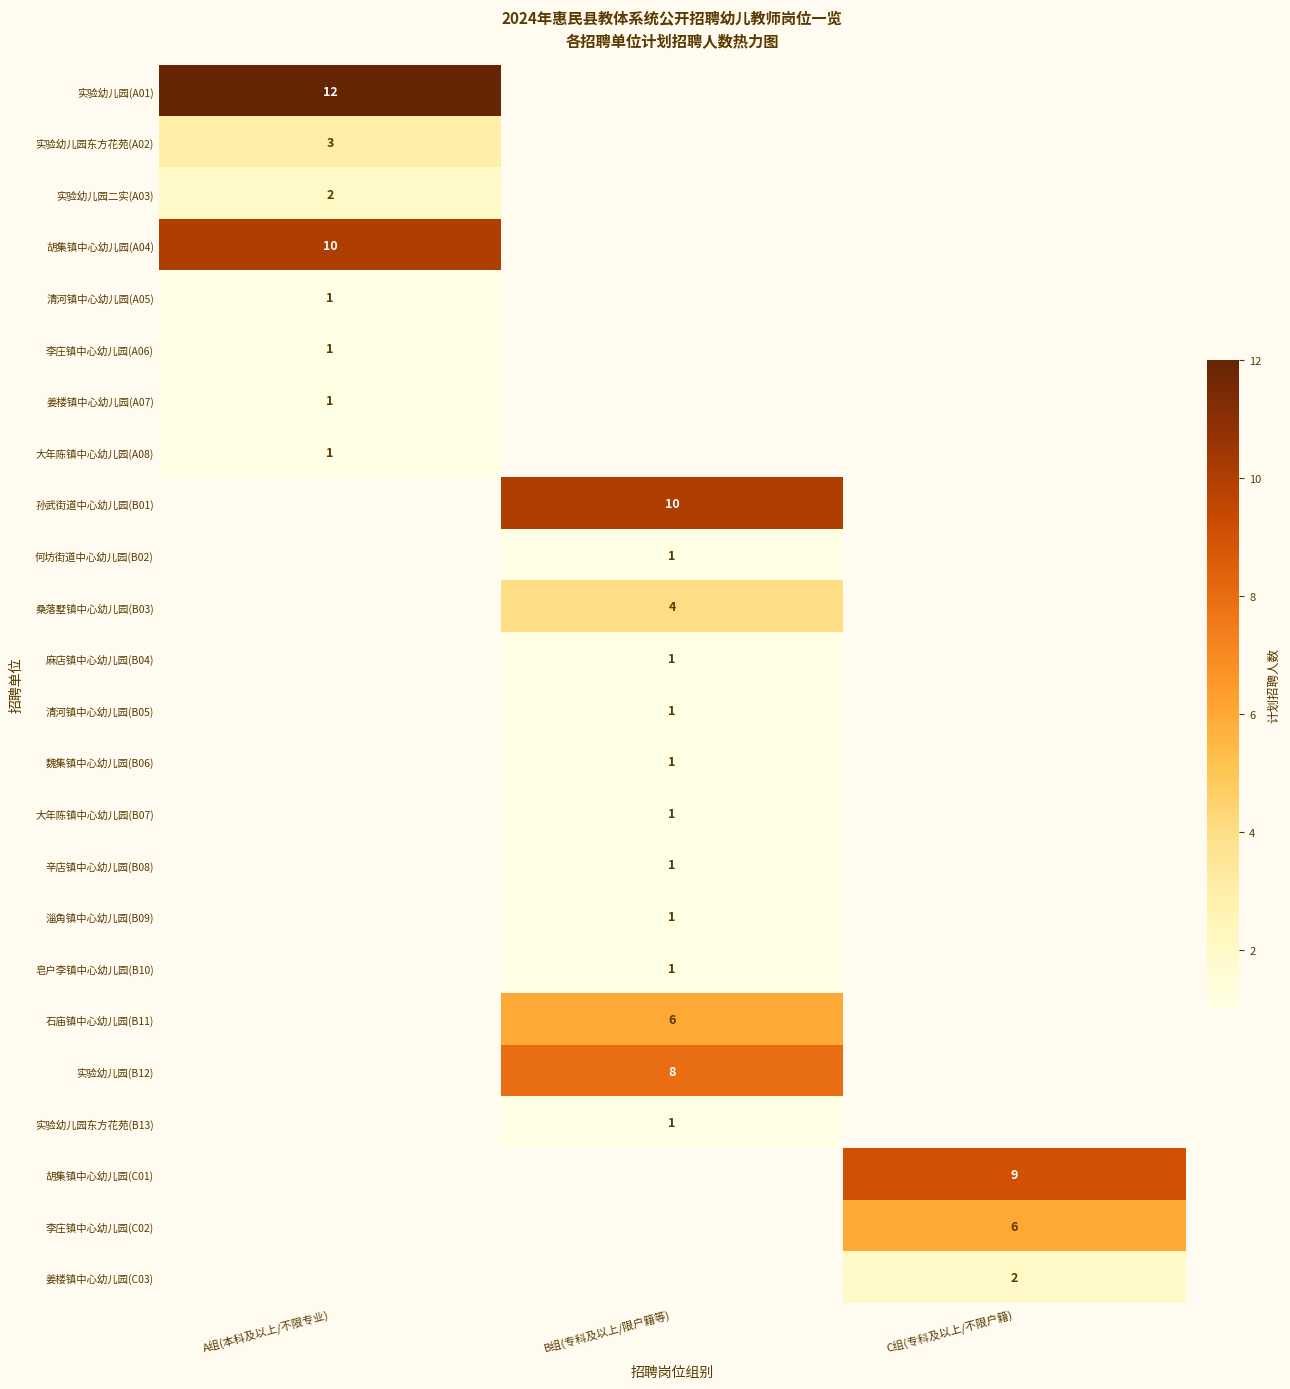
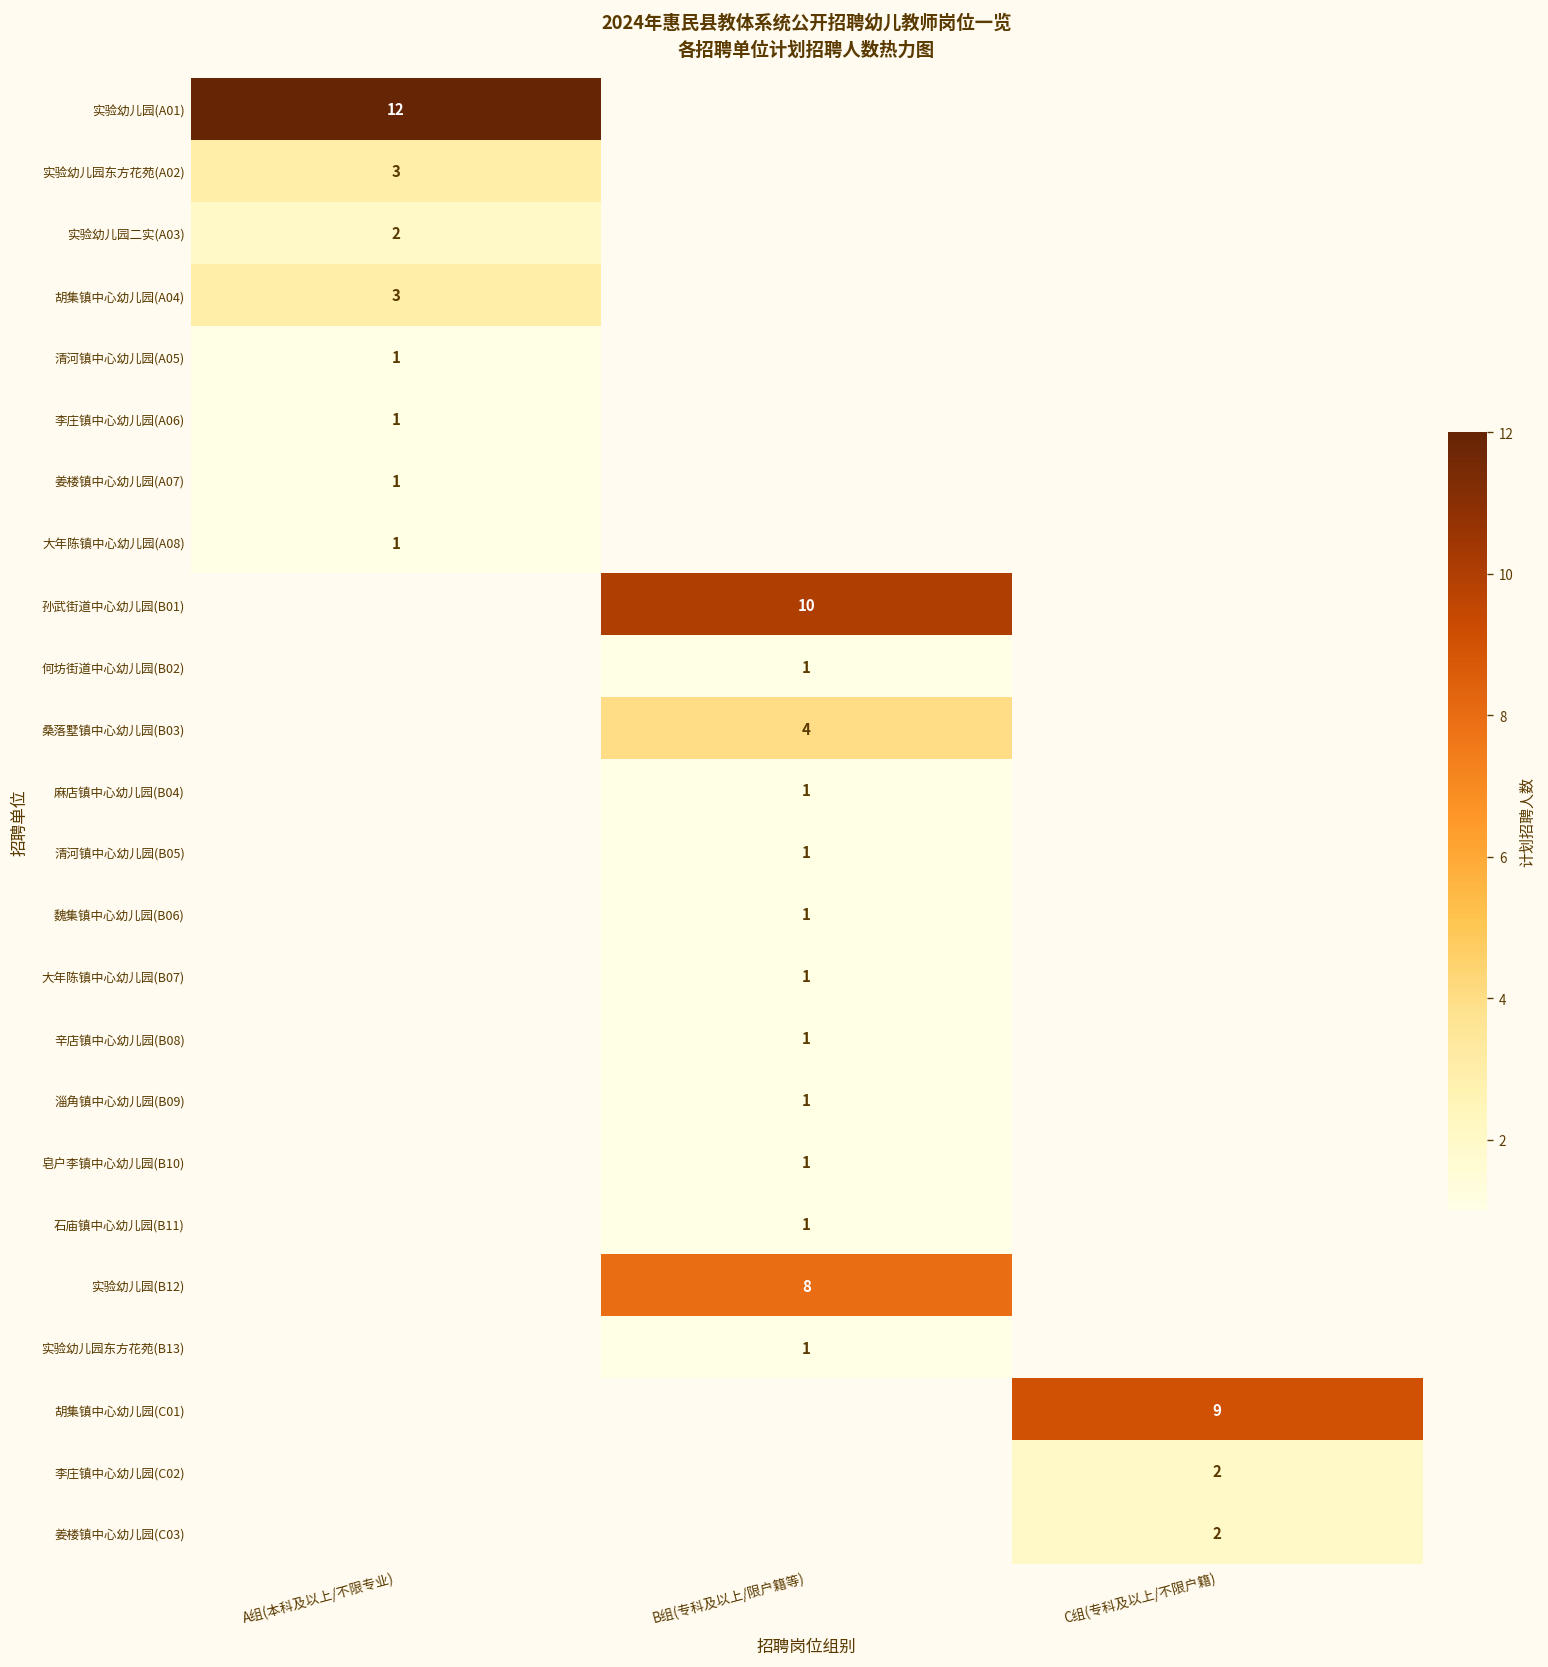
胡集镇中心幼儿园(A04), A组(本科及以上/不限专业): 10 -> 3
石庙镇中心幼儿园(B11), B组(专科及以上/限户籍等): 6 -> 1
李庄镇中心幼儿园(C02), C组(专科及以上/不限户籍): 6 -> 2
